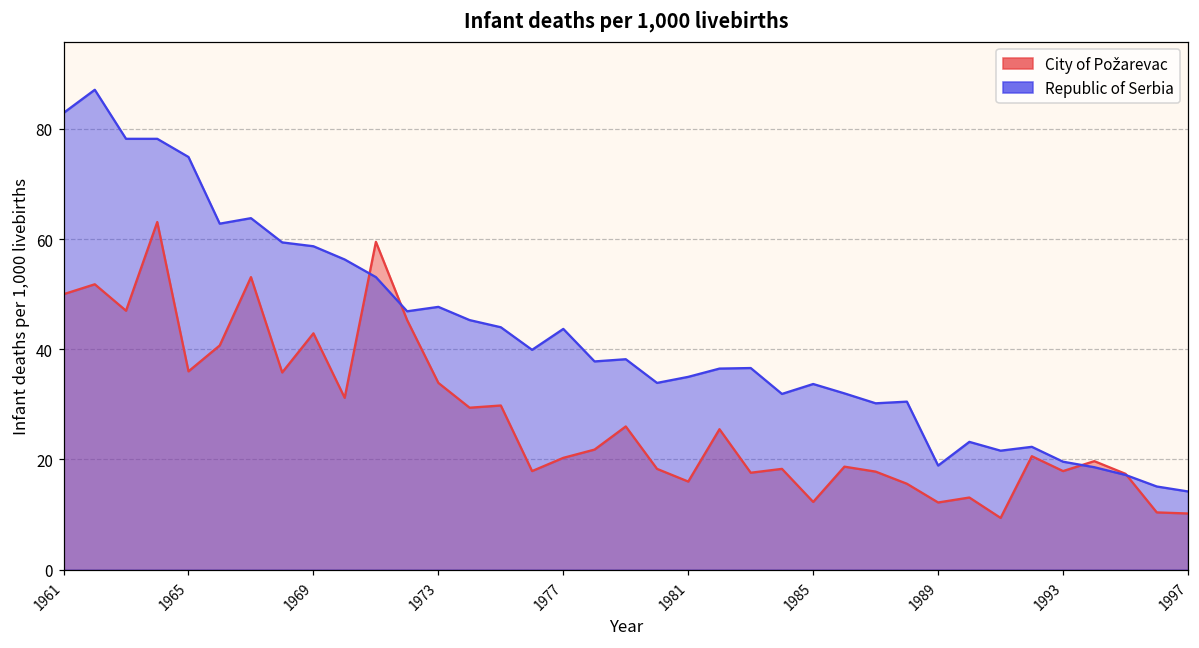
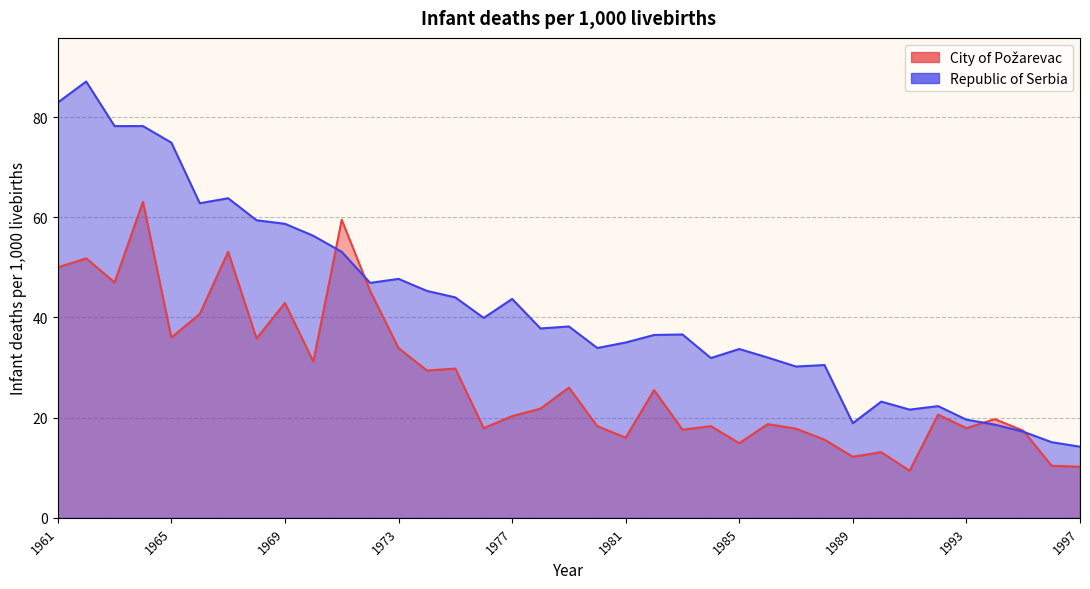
City of Požarevac, 1985: 12 -> 15
